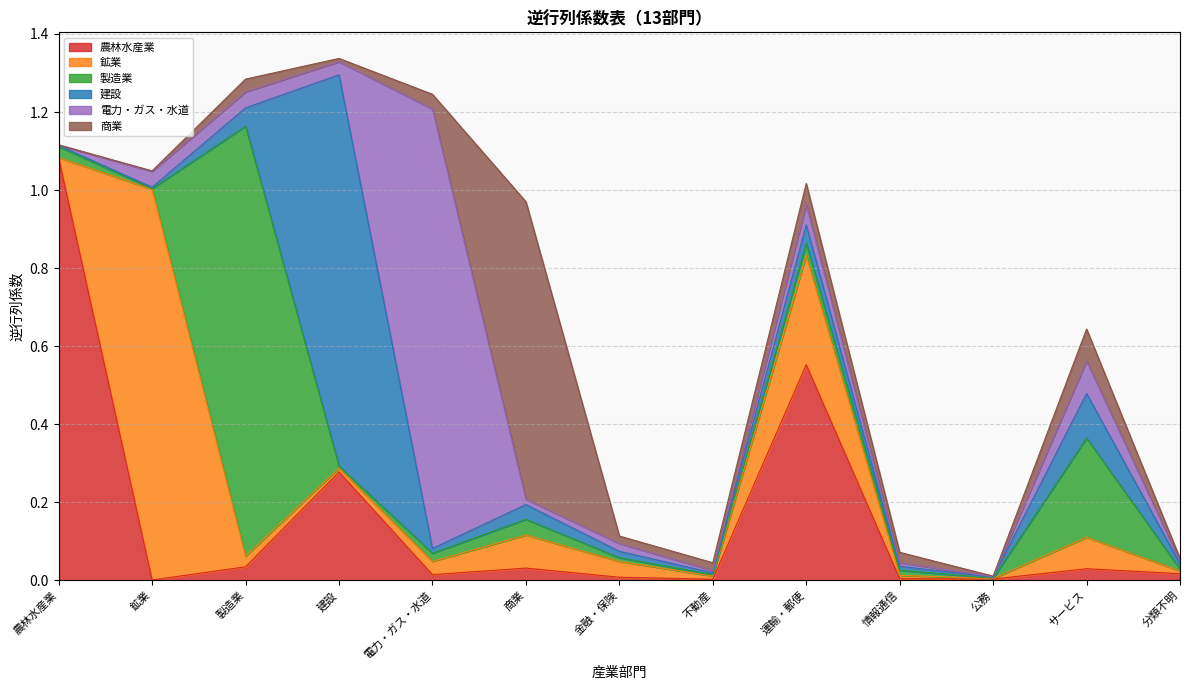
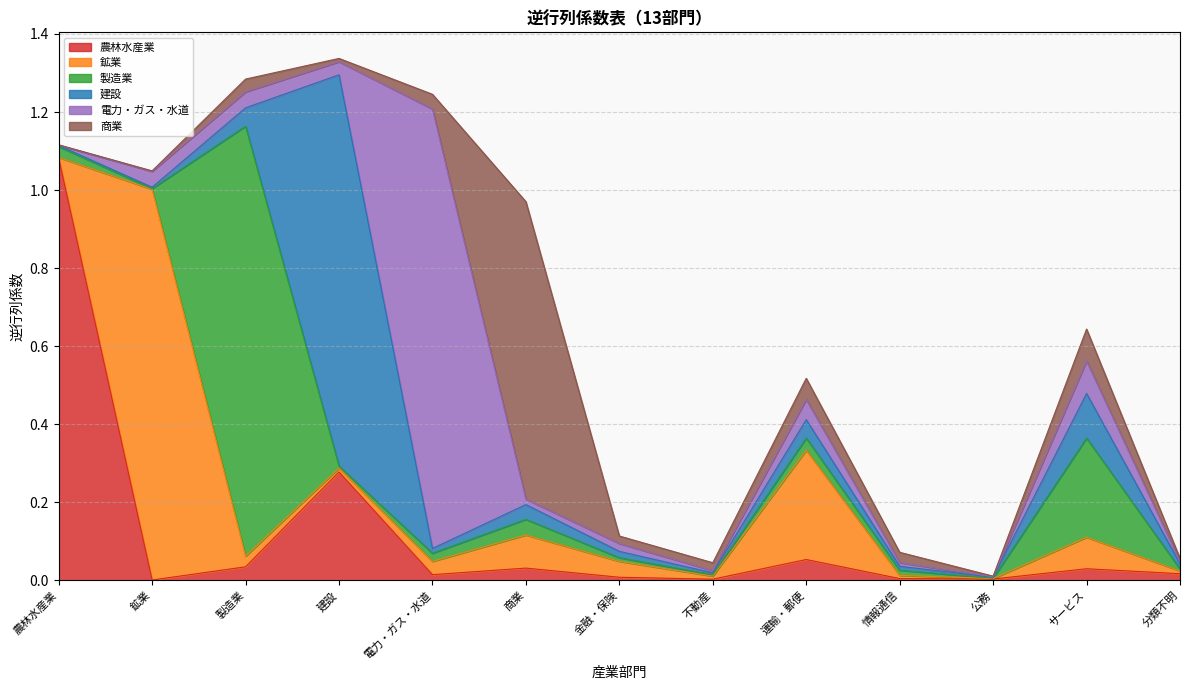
農林水産業, 運輸・郵便: 0.55 -> 0.05
